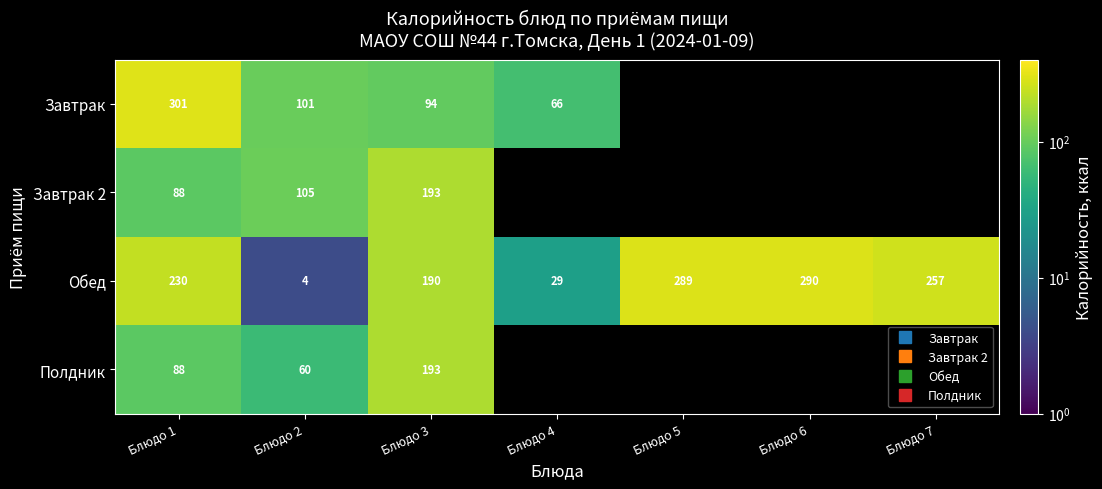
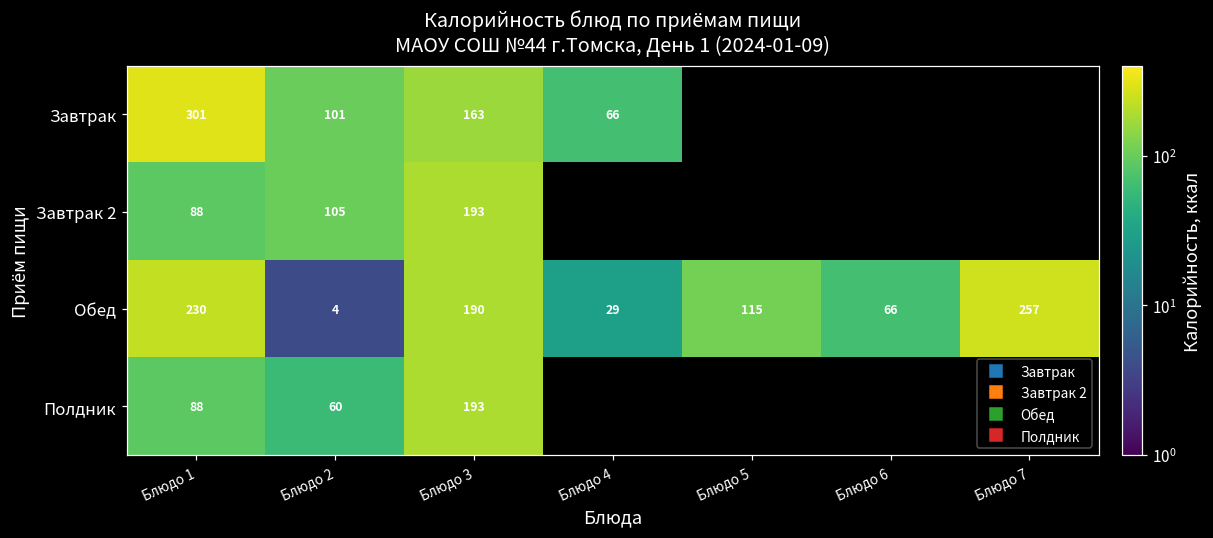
Завтрак, Блюдо 3: 94 -> 163
Обед, Блюдо 5: 289 -> 115
Обед, Блюдо 6: 290 -> 66
